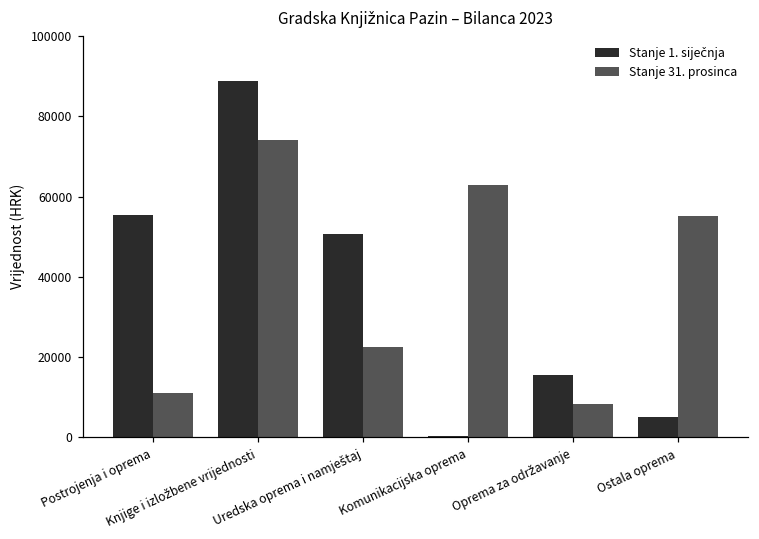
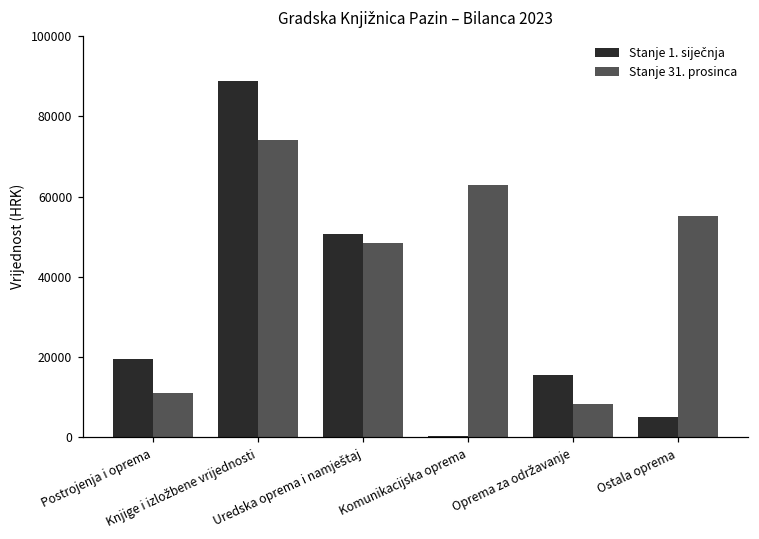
Stanje 1. siječnja, Postrojenja i oprema: 55000 -> 20000
Stanje 31. prosinca, Uredska oprema i namještaj: 23000 -> 48000
